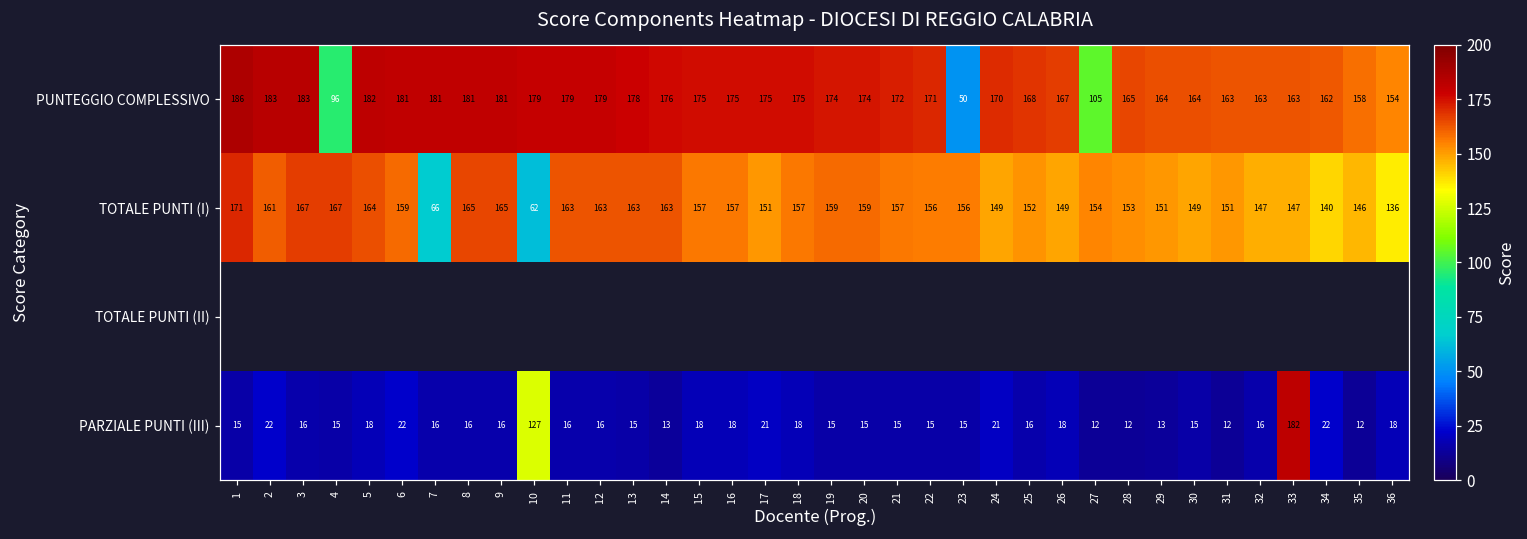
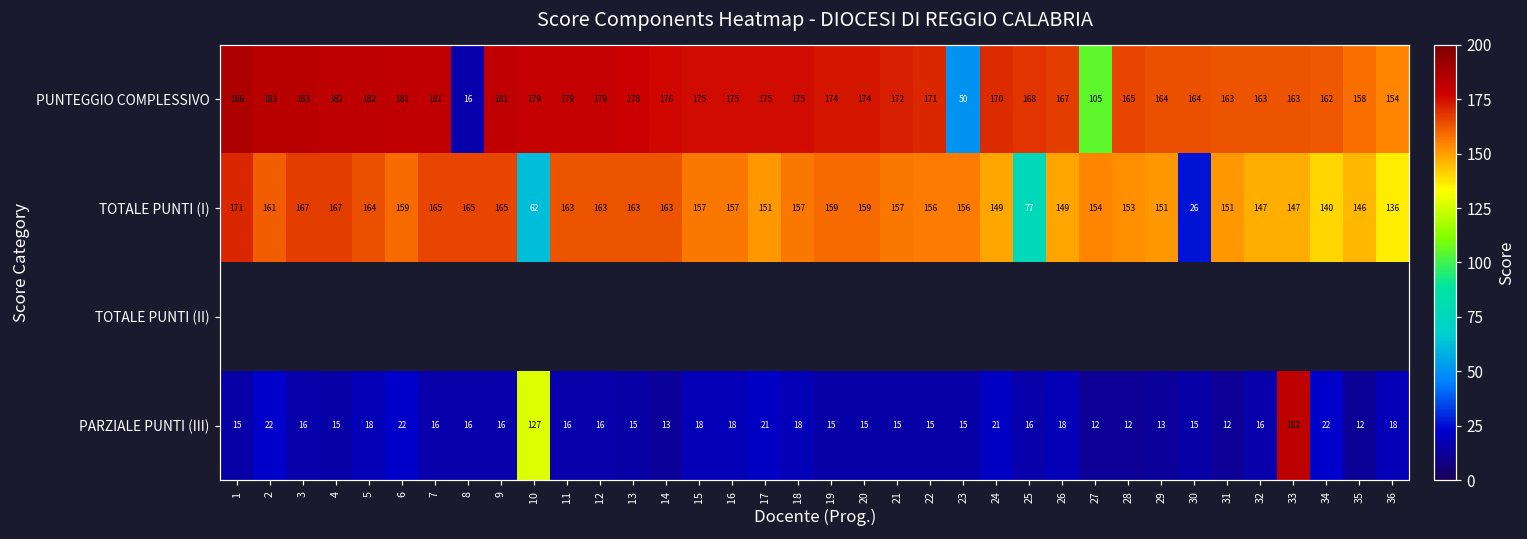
PUNTEGGIO COMPLESSIVO, 4: 96 -> 182
PUNTEGGIO COMPLESSIVO, 8: 181 -> 16
TOTALE PUNTI (I), 7: 66 -> 165
TOTALE PUNTI (I), 25: 152 -> 77
TOTALE PUNTI (I), 30: 149 -> 26
